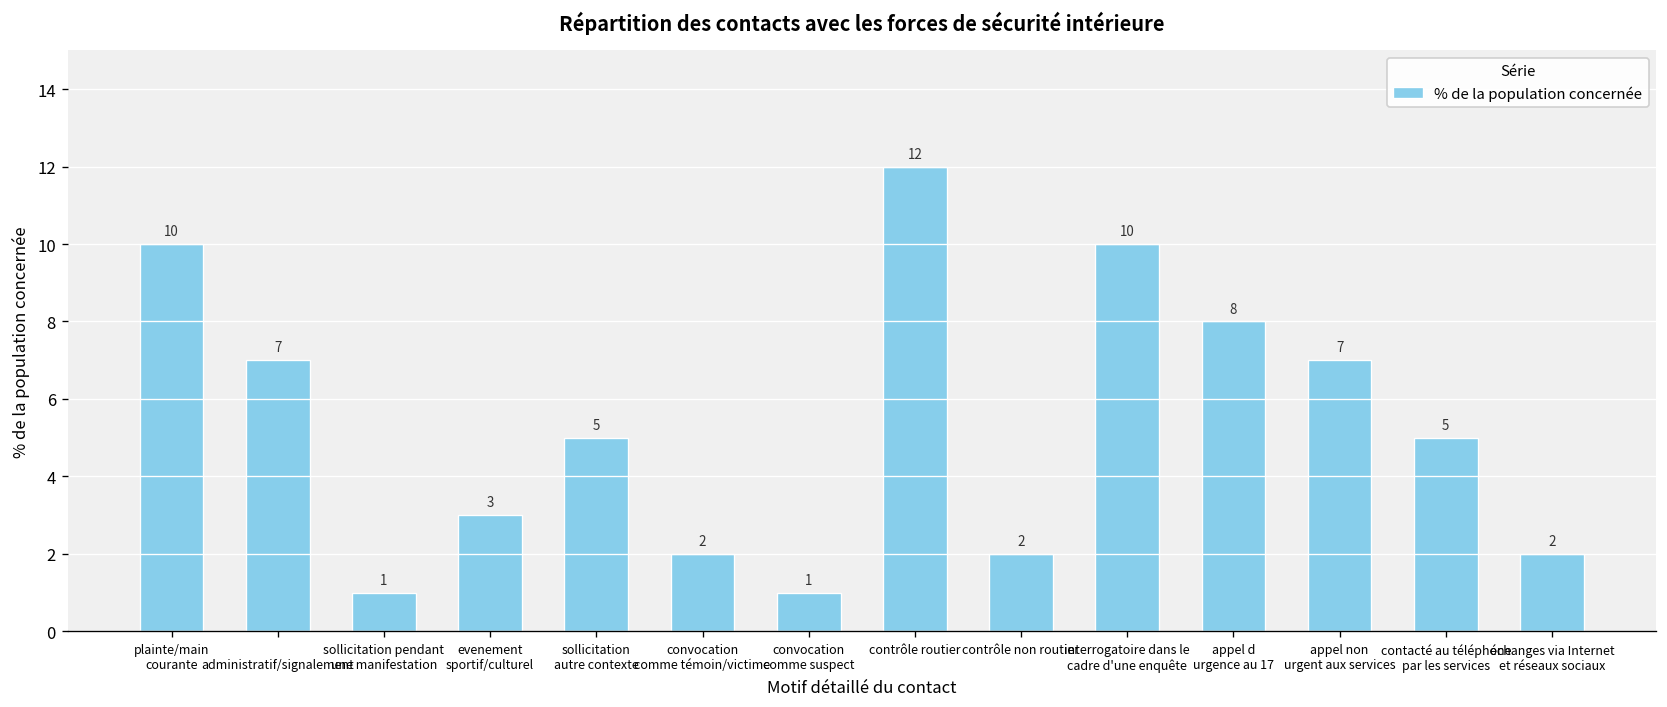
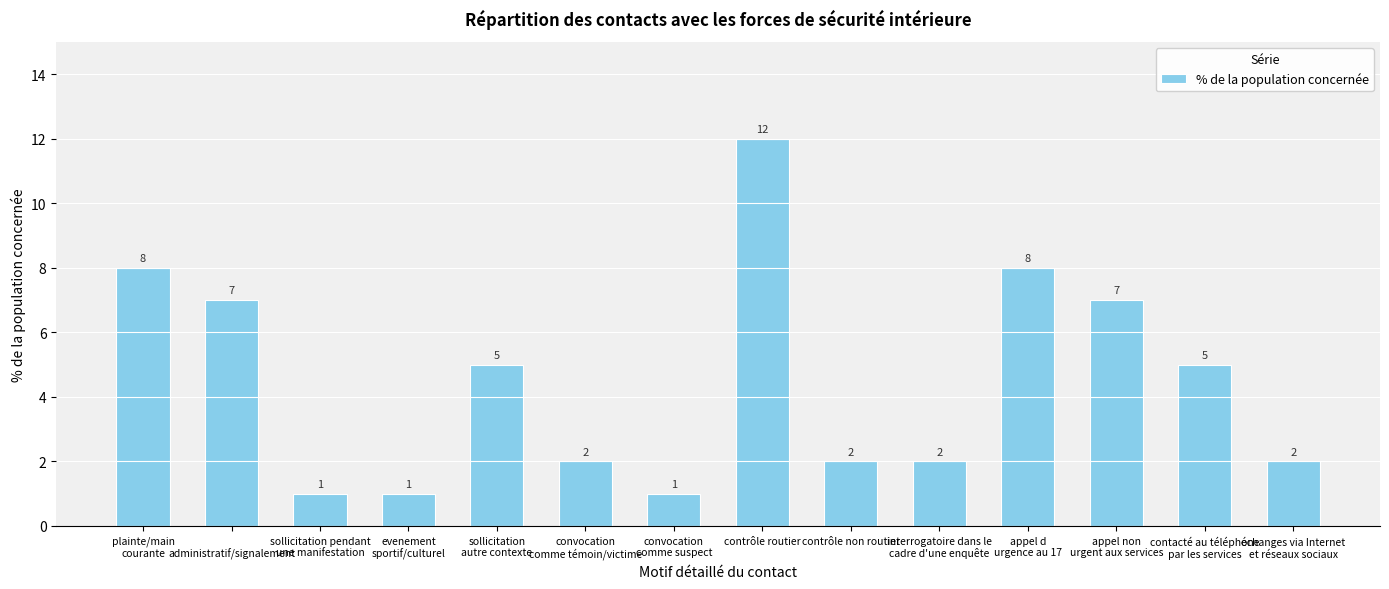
plainte/main courante: 10 -> 8
evenement sportif/culturel: 3 -> 1
interrogatoire dans le cadre d'une enquête: 10 -> 2
